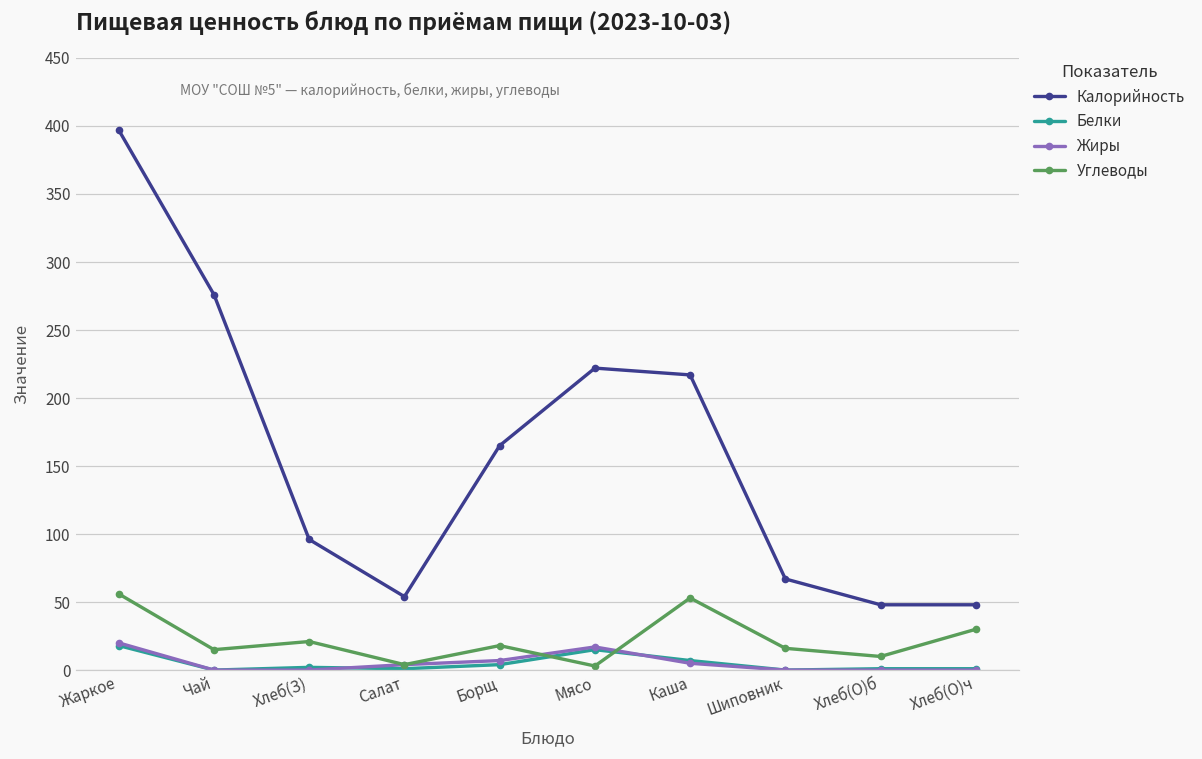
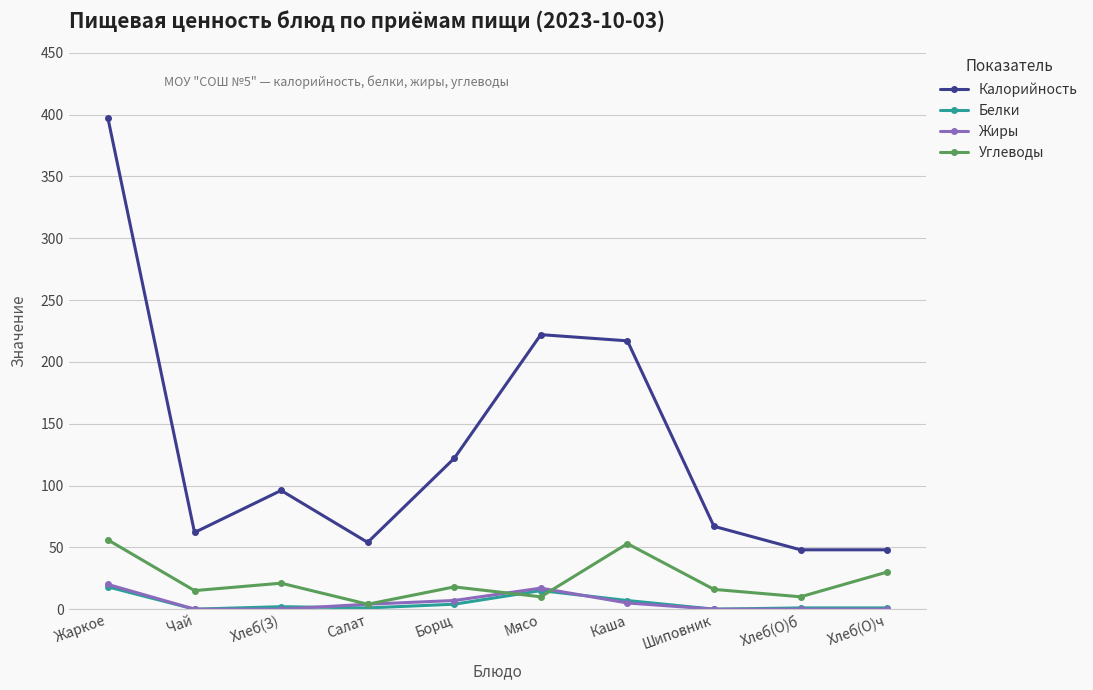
Калорийность, Чай: 276 -> 62
Калорийность, Борщ: 165 -> 122
Углеводы, Мясо: 3 -> 10
